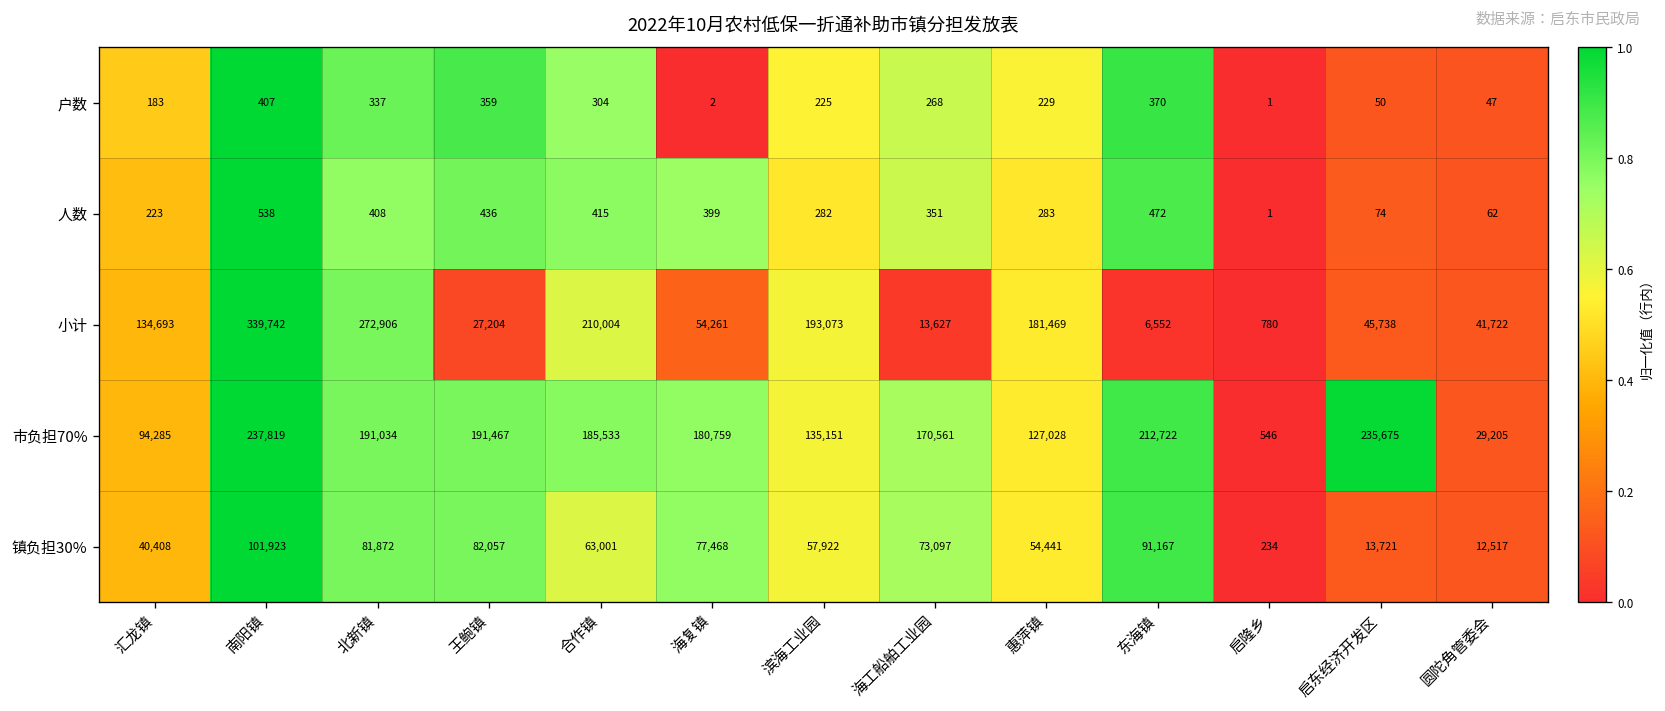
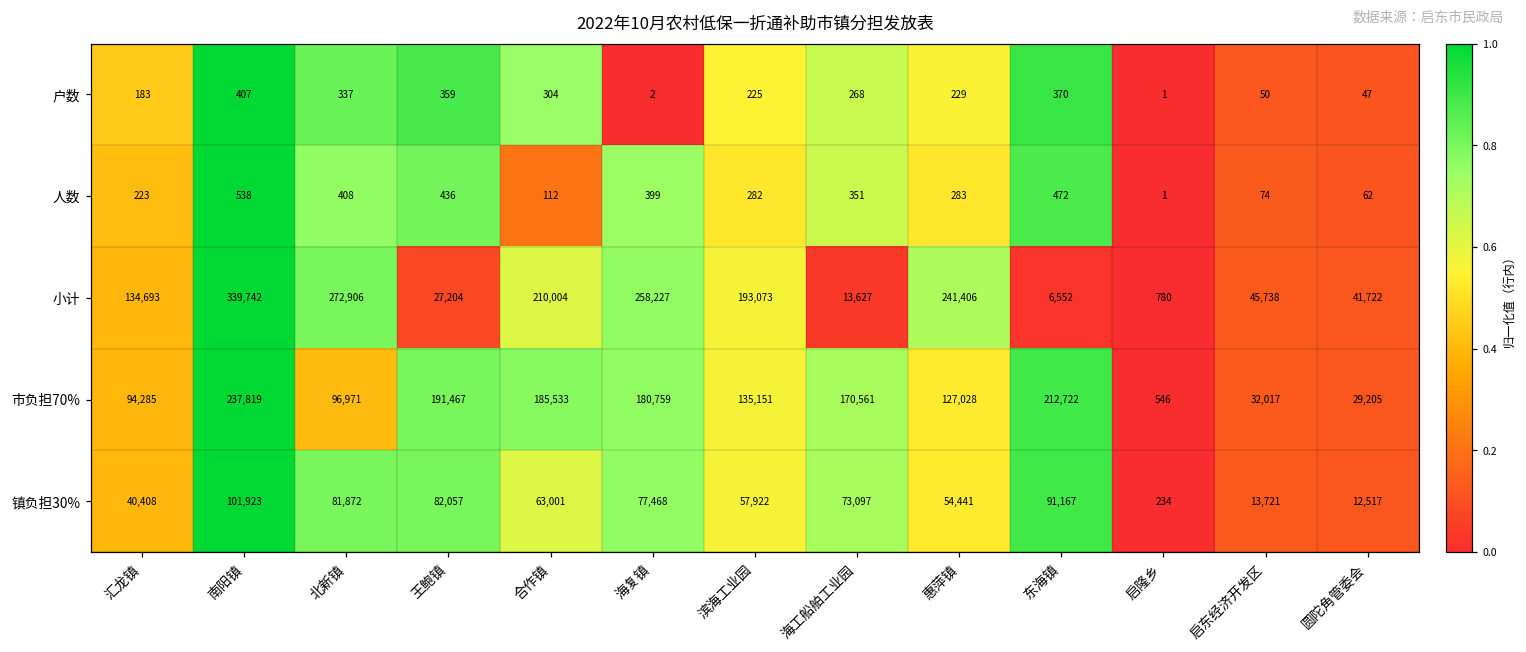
人数, 合作镇: 415 -> 112
小计, 海复镇: 54,261 -> 258,227
小计, 惠萍镇: 181,469 -> 241,406
市负担70%, 北新镇: 191,034 -> 96,971
市负担70%, 启东经济开发区: 235,675 -> 32,017
